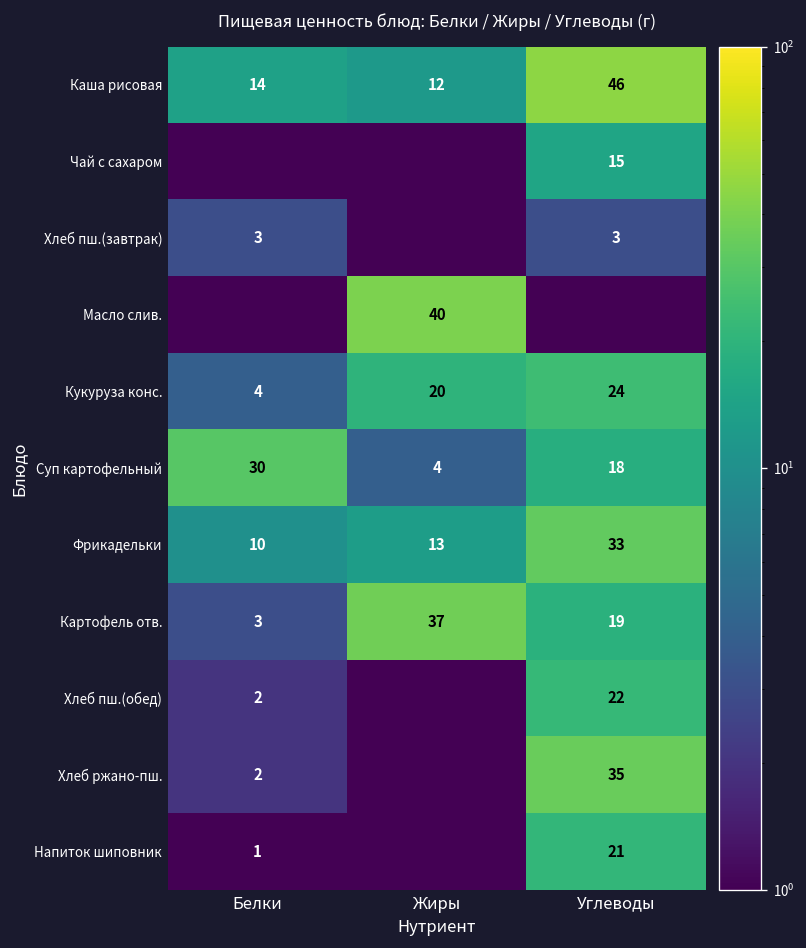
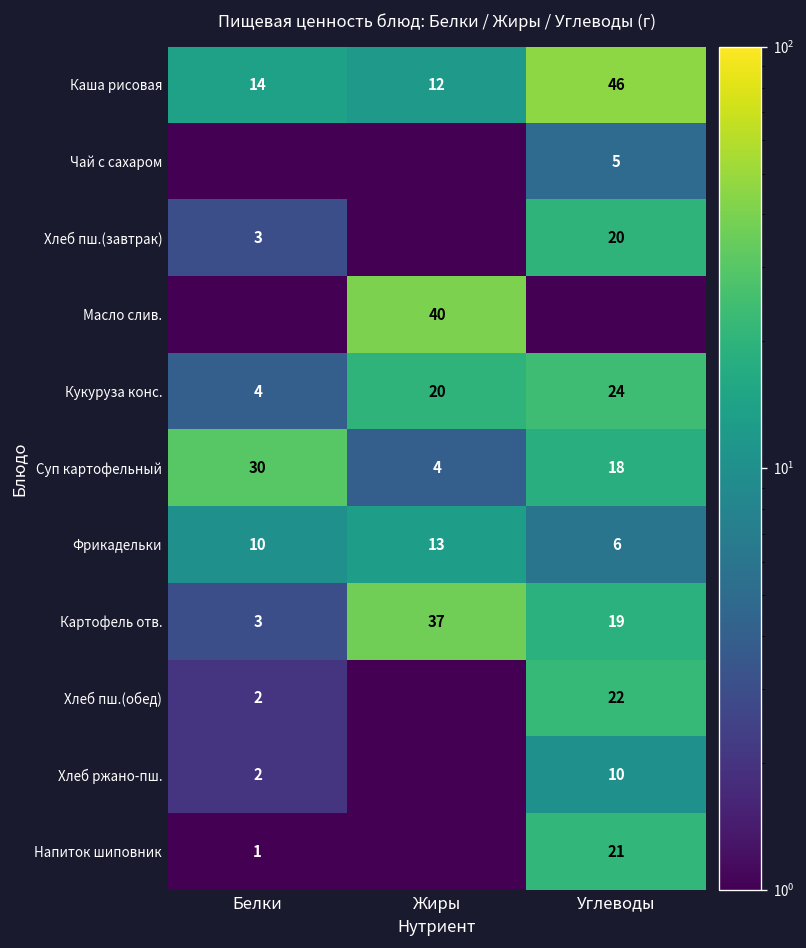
Чай с сахаром, Углеводы: 15 -> 5
Хлеб пш.(завтрак), Углеводы: 3 -> 20
Фрикадельки, Углеводы: 33 -> 6
Хлеб ржано-пш., Углеводы: 35 -> 10
